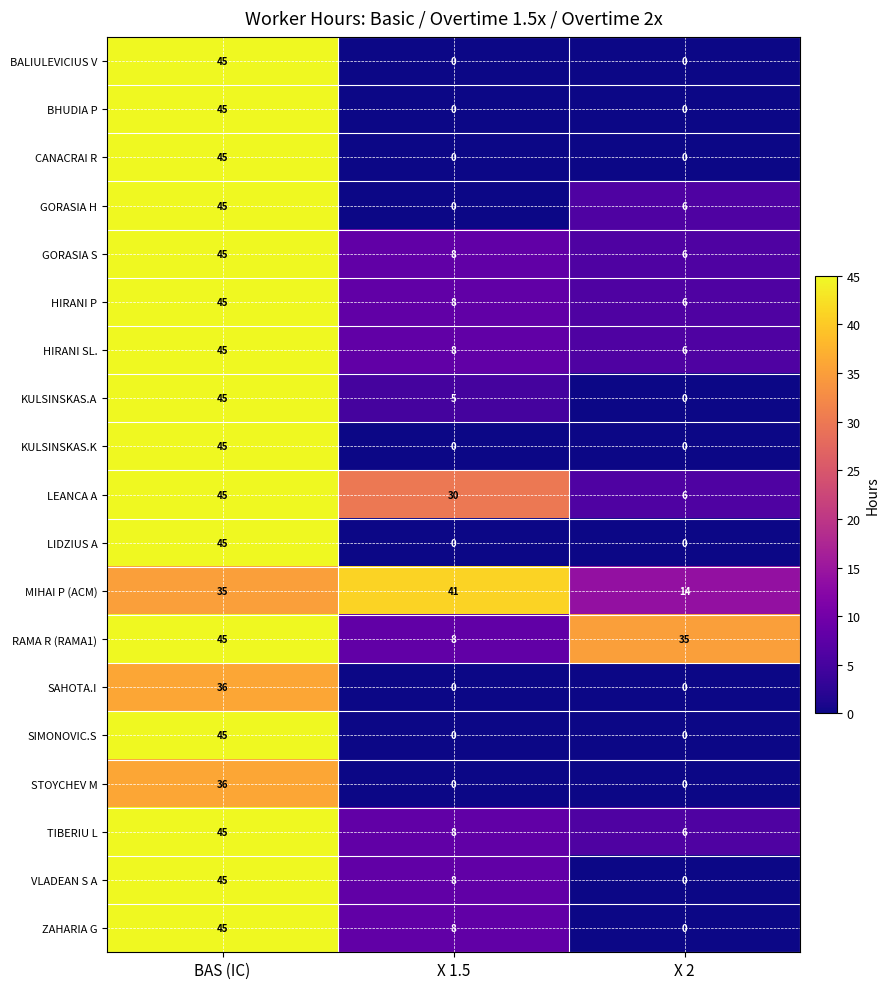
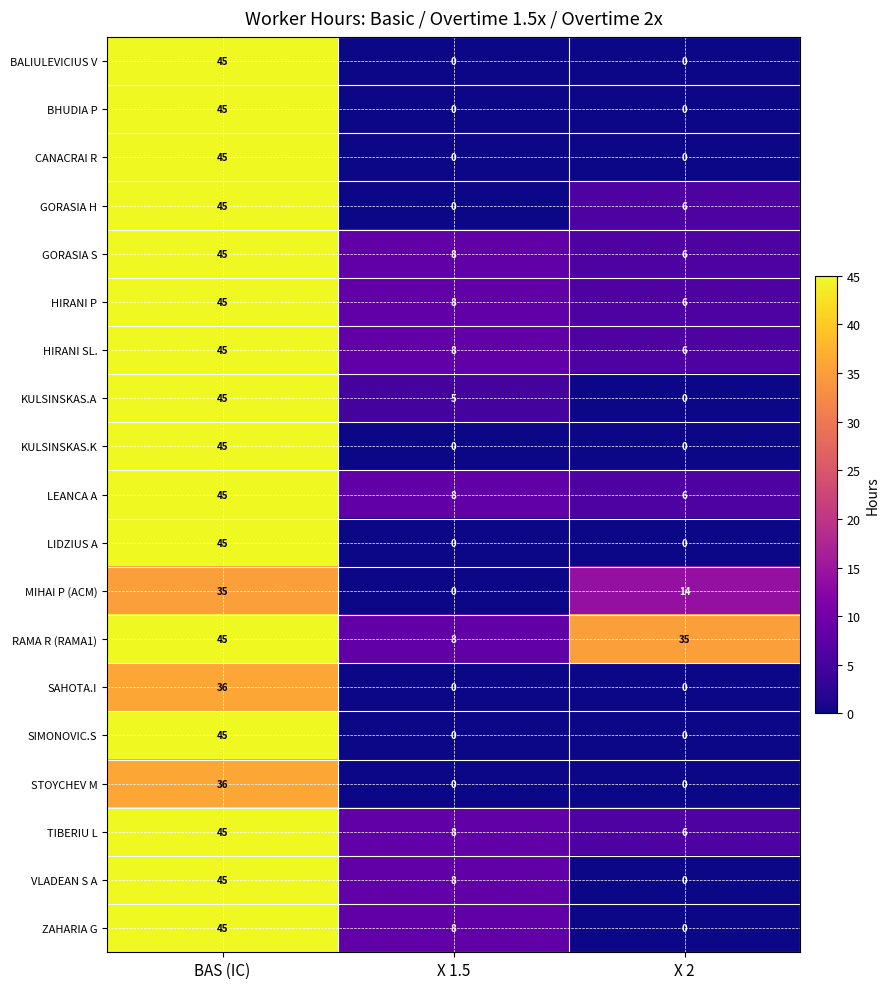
LEANCA A, X 1.5: 30 -> 8
MIHAI P (ACM), X 1.5: 41 -> 0
